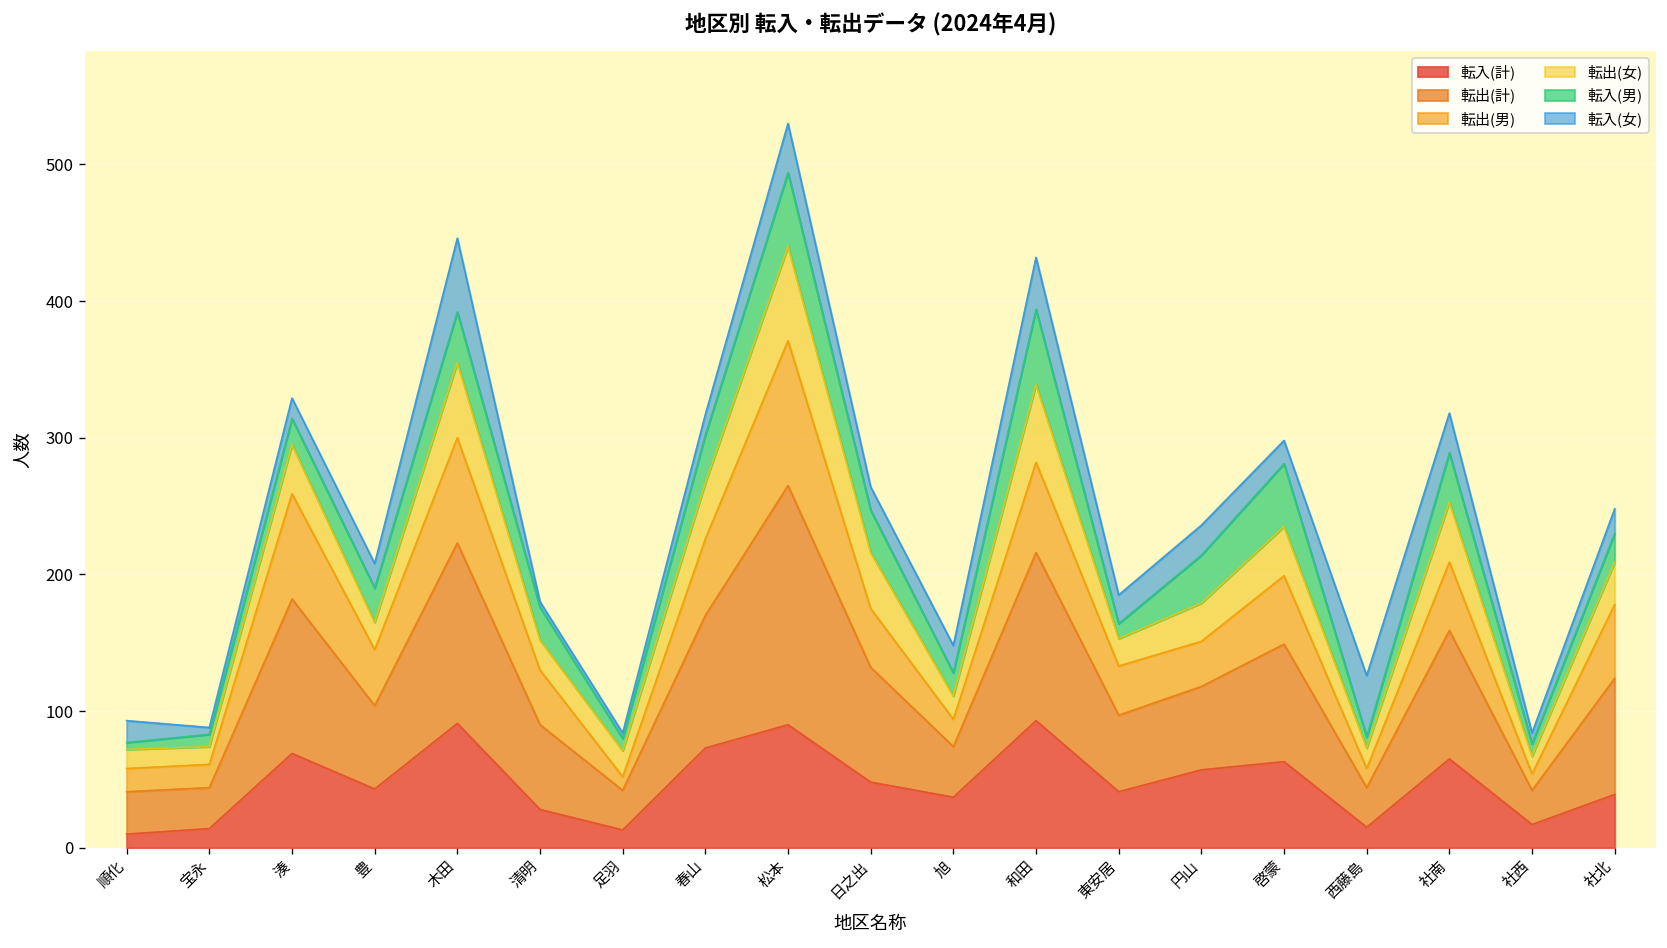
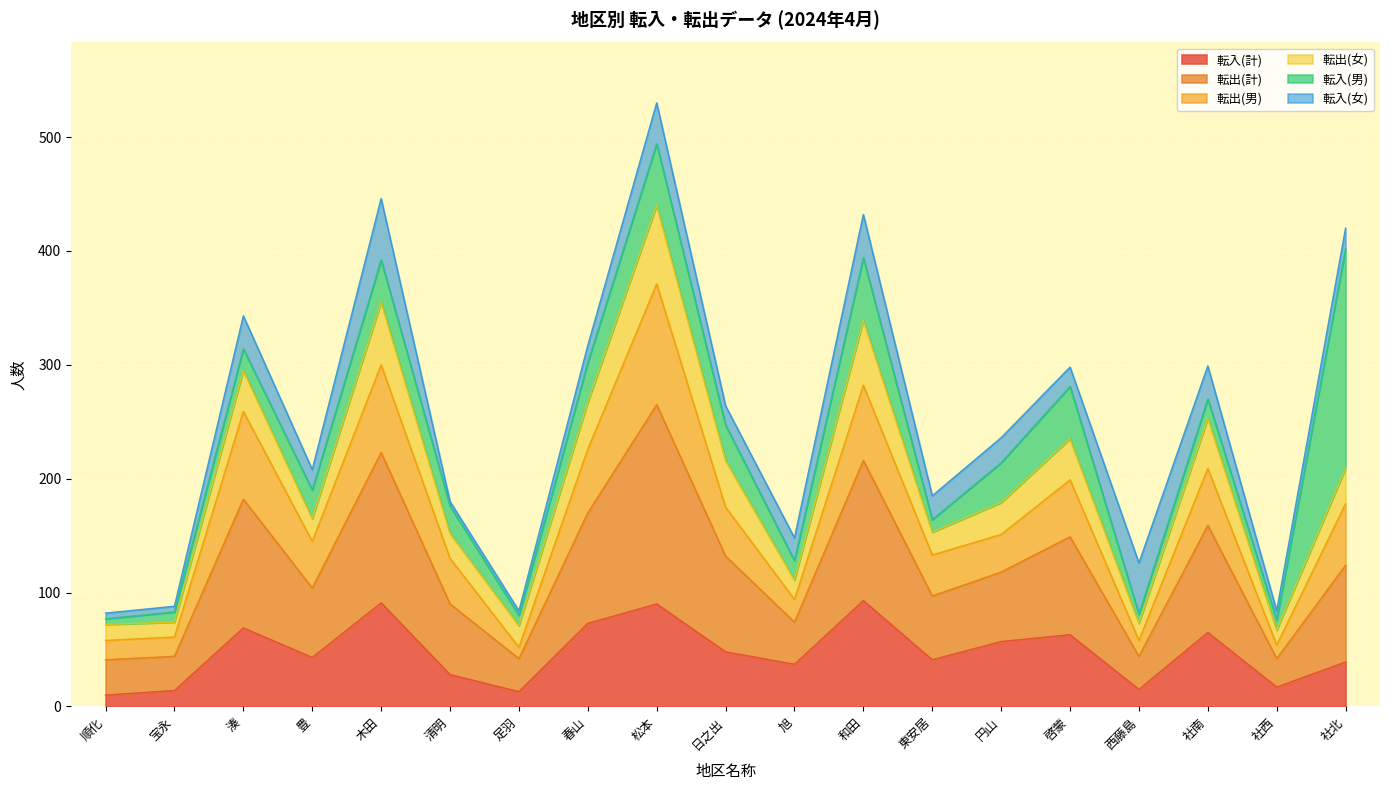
転入(女), 順化: 16 -> 5
転入(女), 湊: 15 -> 29
転入(男), 社南: 36 -> 17
転入(男), 社北: 21 -> 193
